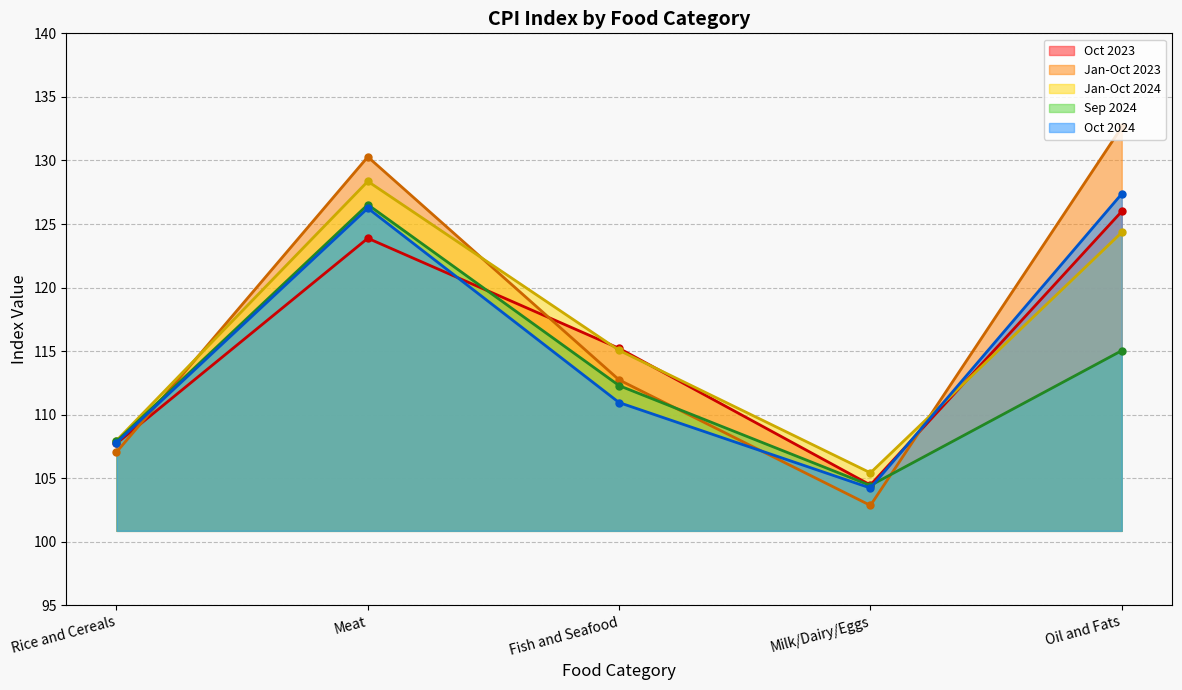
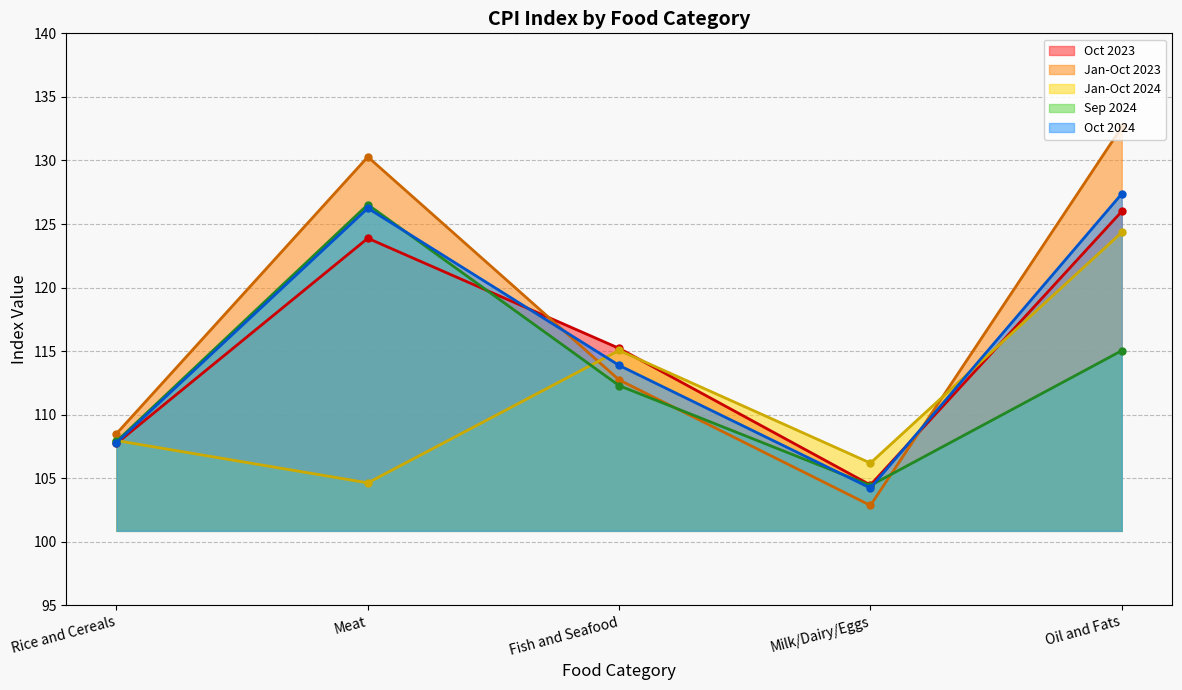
Jan-Oct 2023, Rice and Cereals: 107.1 -> 108.5
Jan-Oct 2024, Meat: 128.4 -> 104.6
Oct 2024, Fish and Seafood: 111.0 -> 113.9
Jan-Oct 2024, Milk/Dairy/Eggs: 105.4 -> 106.2
